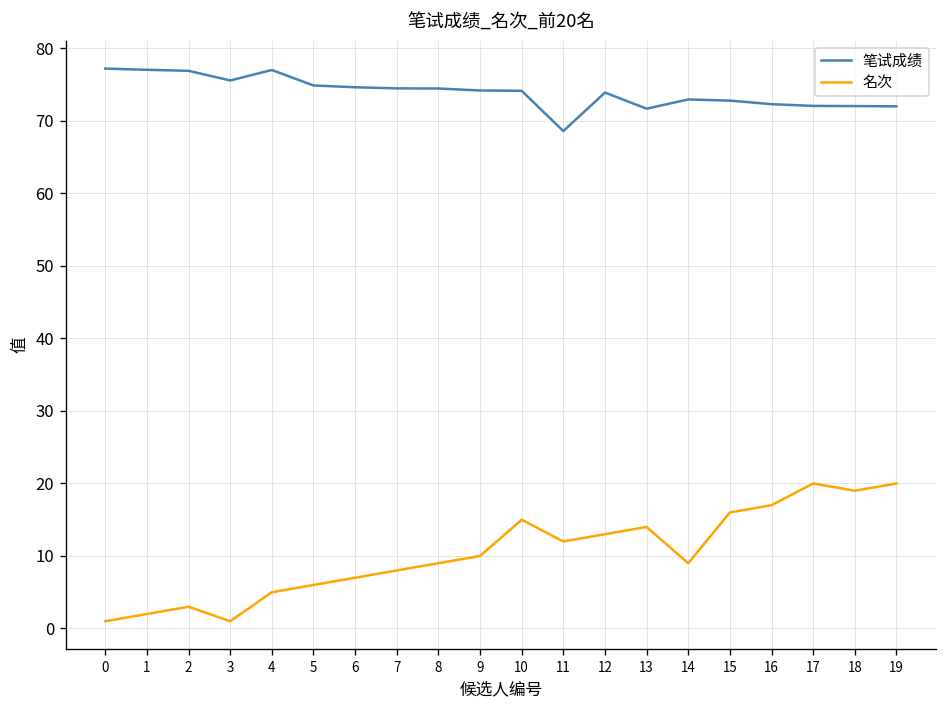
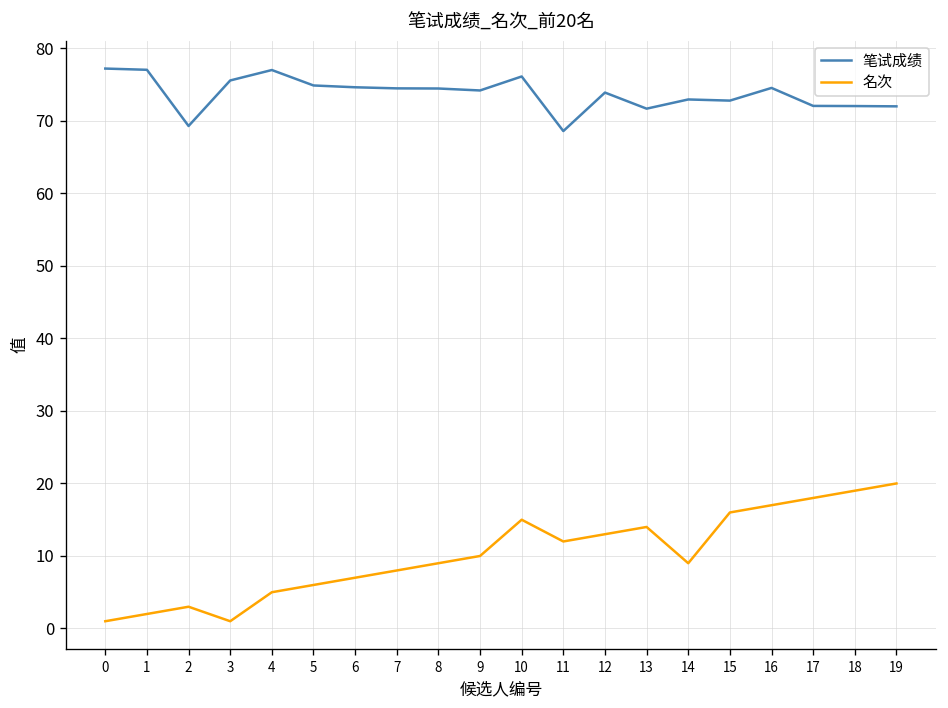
笔试成绩, 2: 77 -> 69
笔试成绩, 10: 74 -> 76
笔试成绩, 16: 72 -> 75
名次, 17: 20 -> 18
